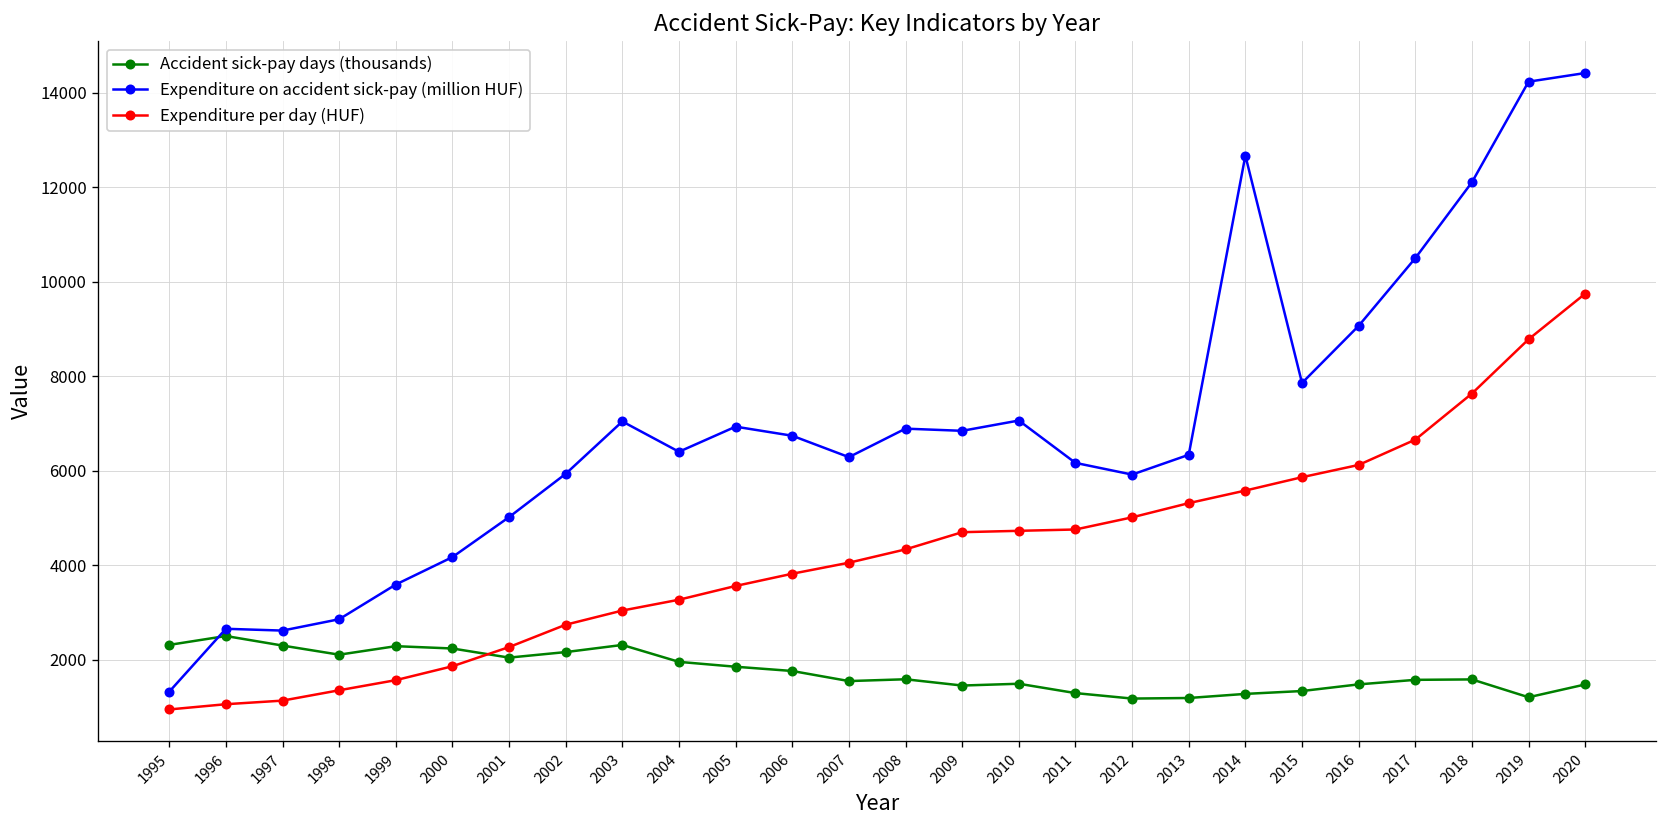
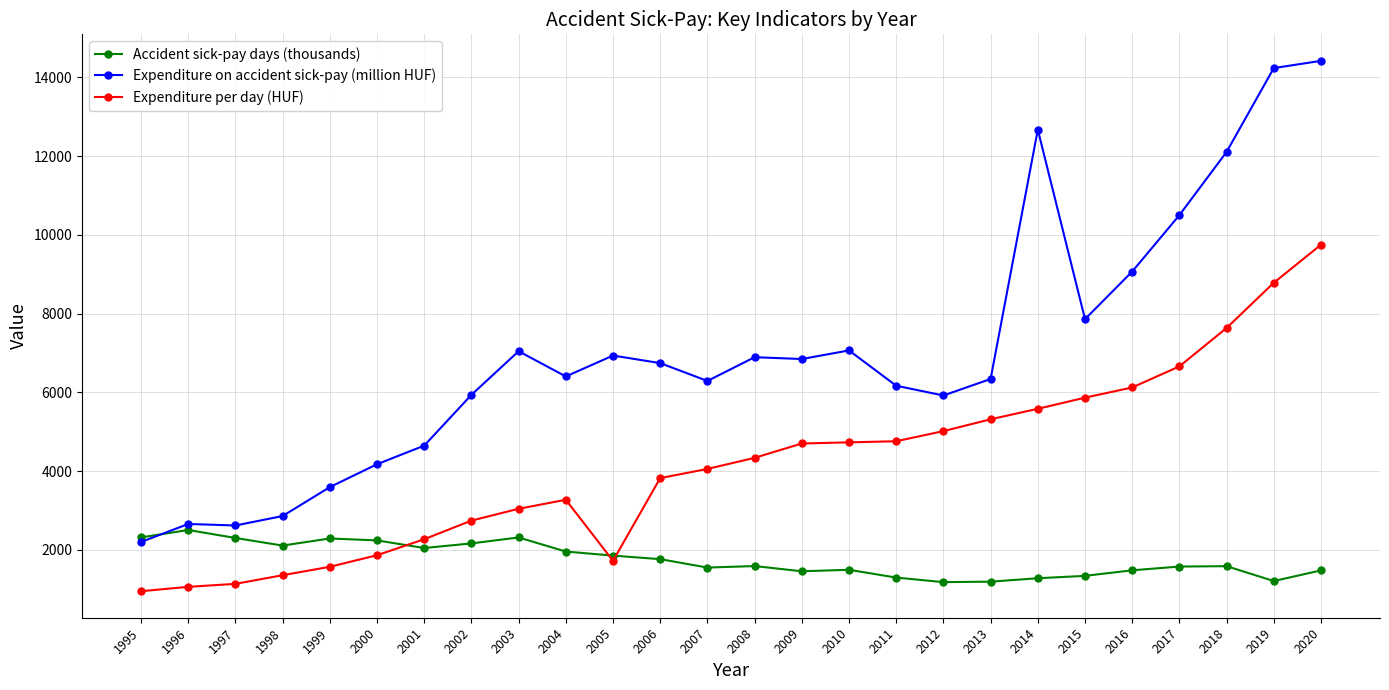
Expenditure on accident sick-pay (million HUF), 1995: 1300 -> 2200
Expenditure on accident sick-pay (million HUF), 2001: 5000 -> 4600
Expenditure per day (HUF), 2005: 3600 -> 1700
